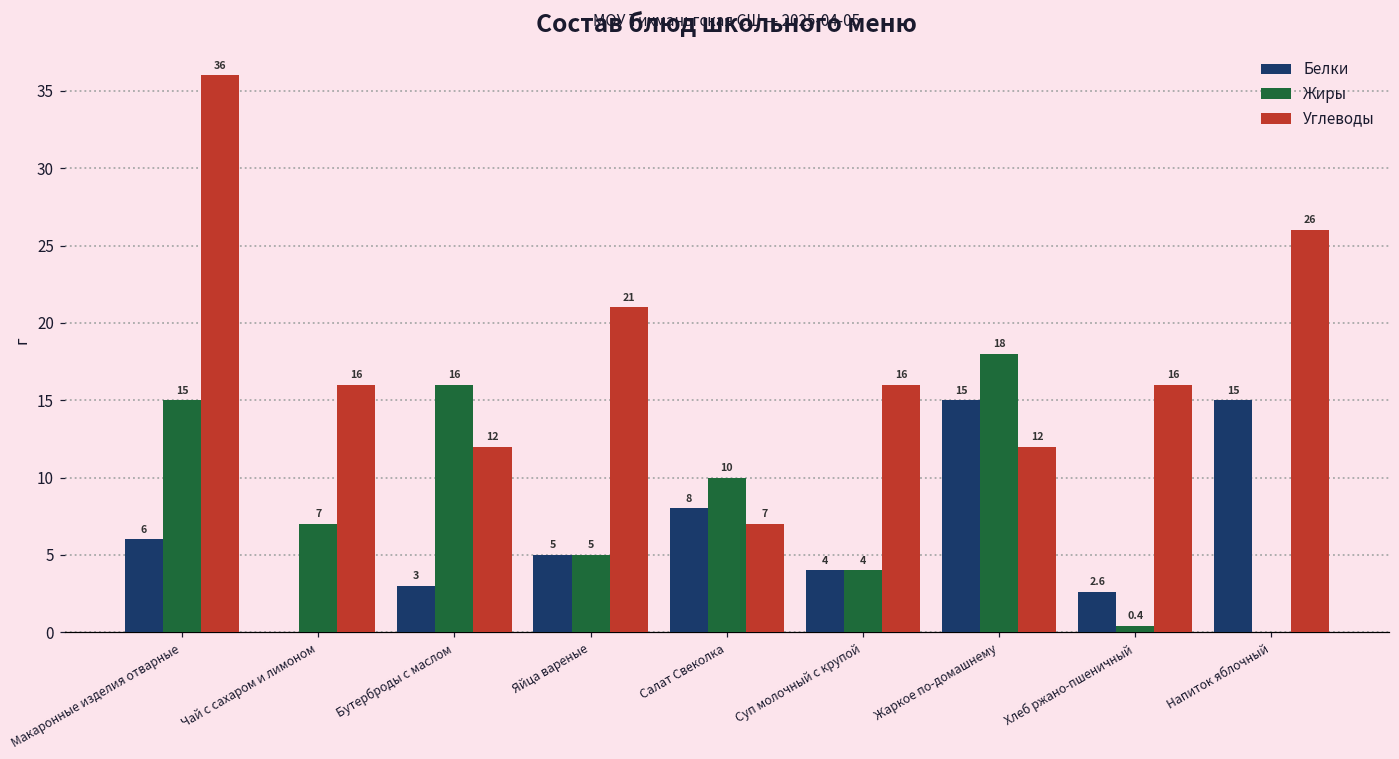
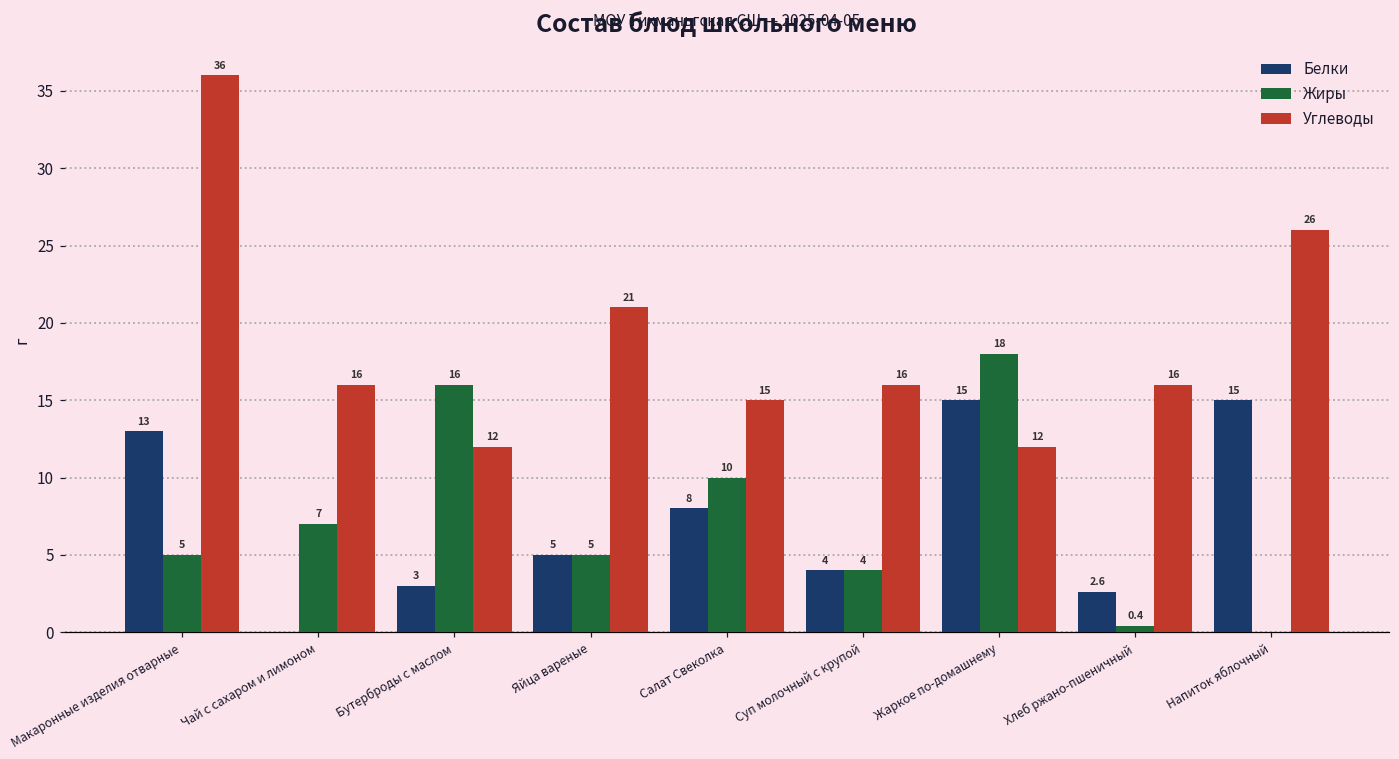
Белки, Макаронные изделия отварные: 6 -> 13
Жиры, Макаронные изделия отварные: 15 -> 5
Углеводы, Салат Свеколка: 7 -> 15
